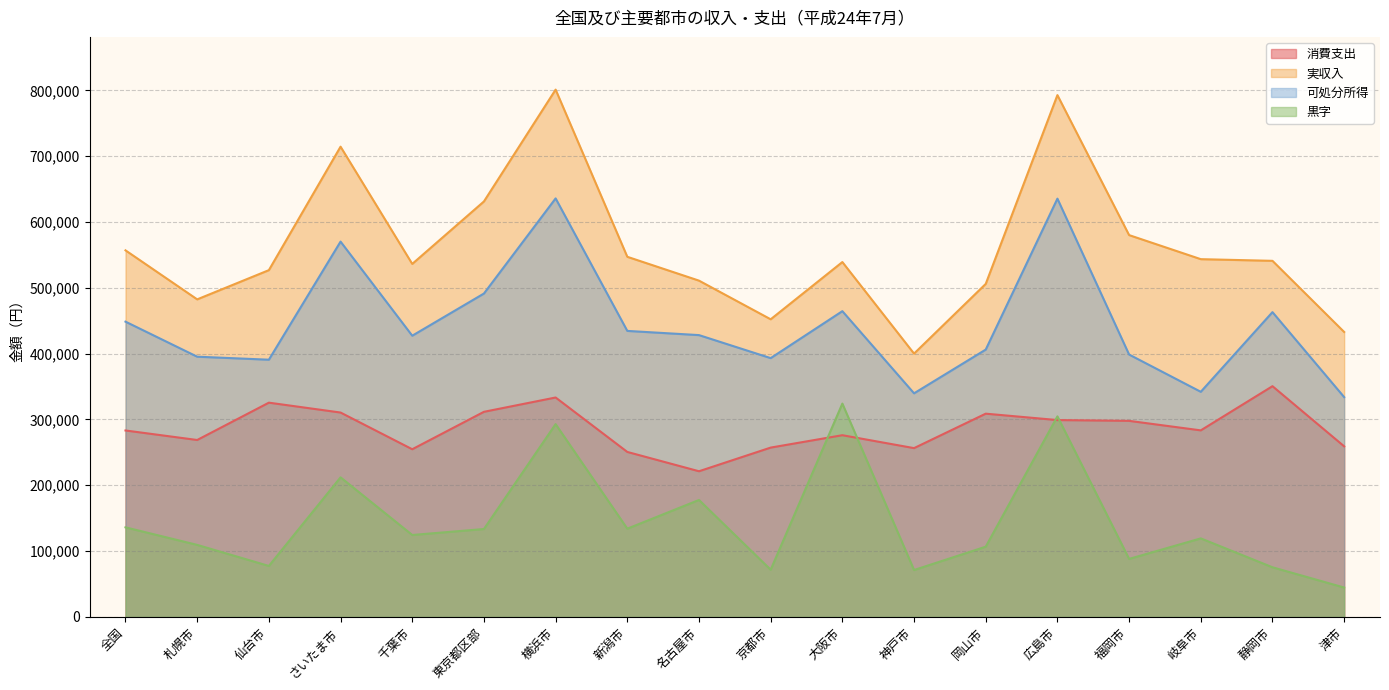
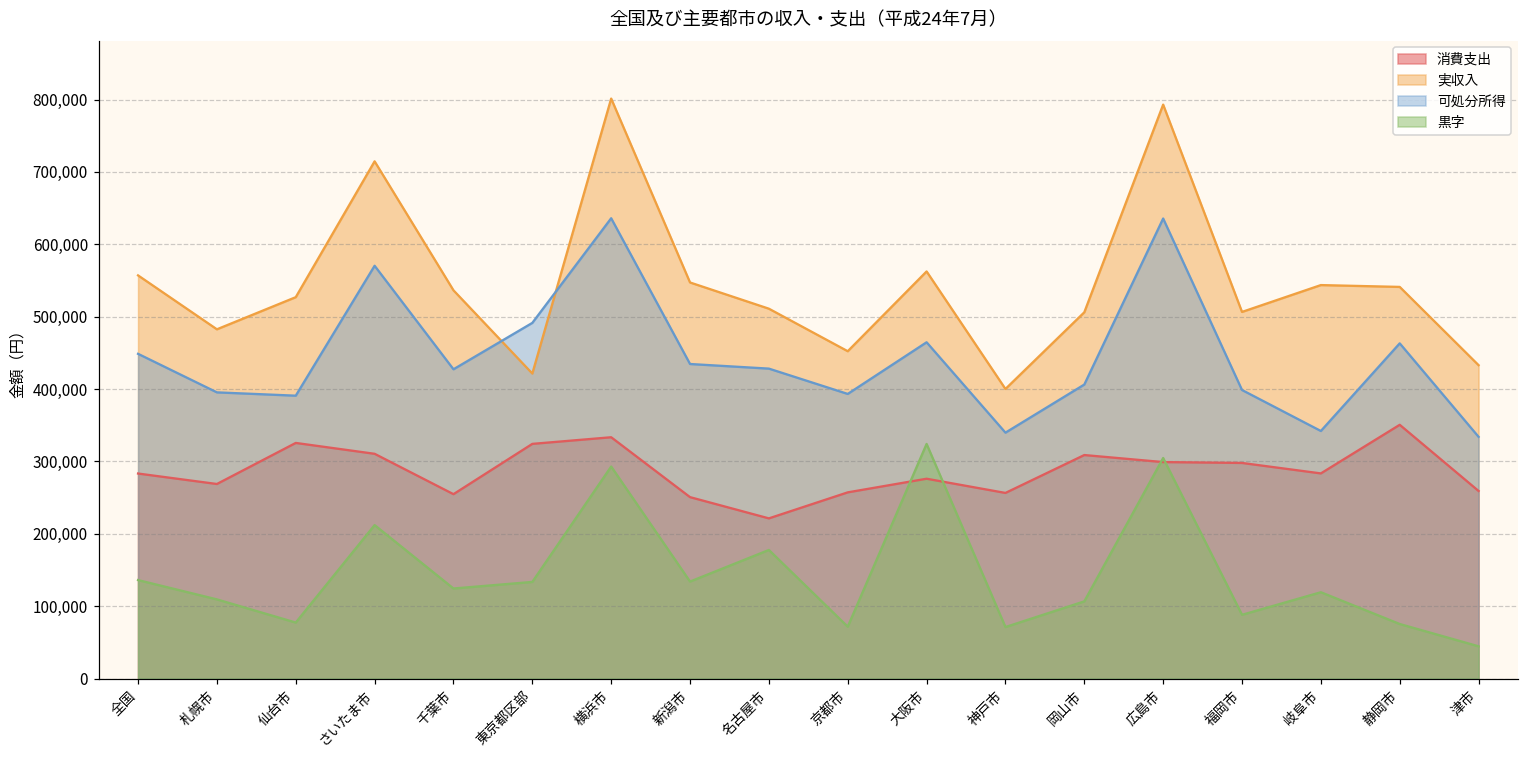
消費支出, 東京都区部: 310,000 -> 320,000
実収入, 東京都区部: 630,000 -> 420,000
実収入, 大阪市: 540,000 -> 560,000
実収入, 福岡市: 580,000 -> 510,000
